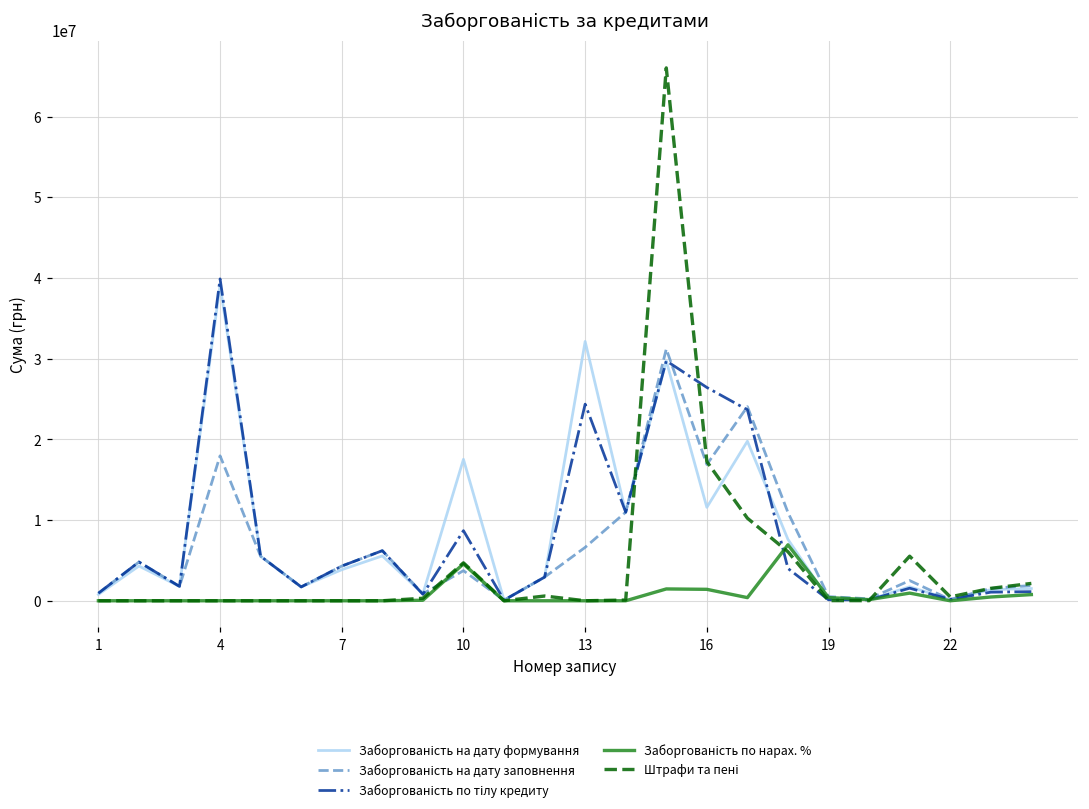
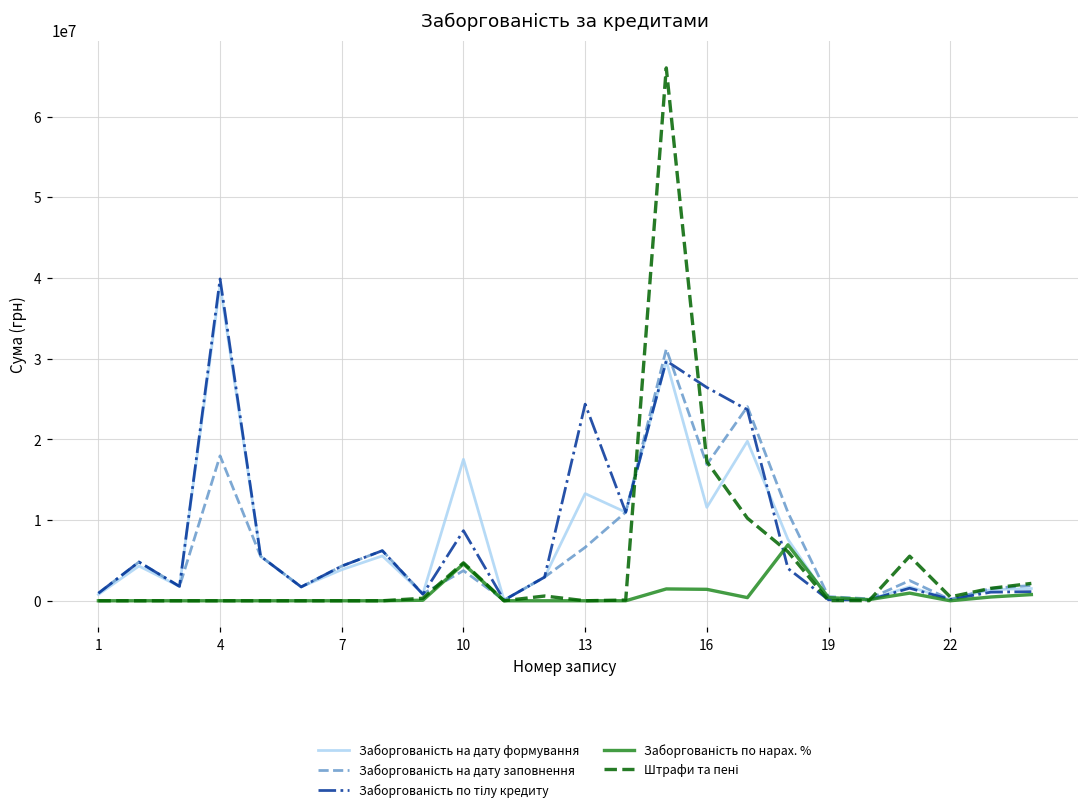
Заборгованість на дату формування, 13: 32000000 -> 13000000
